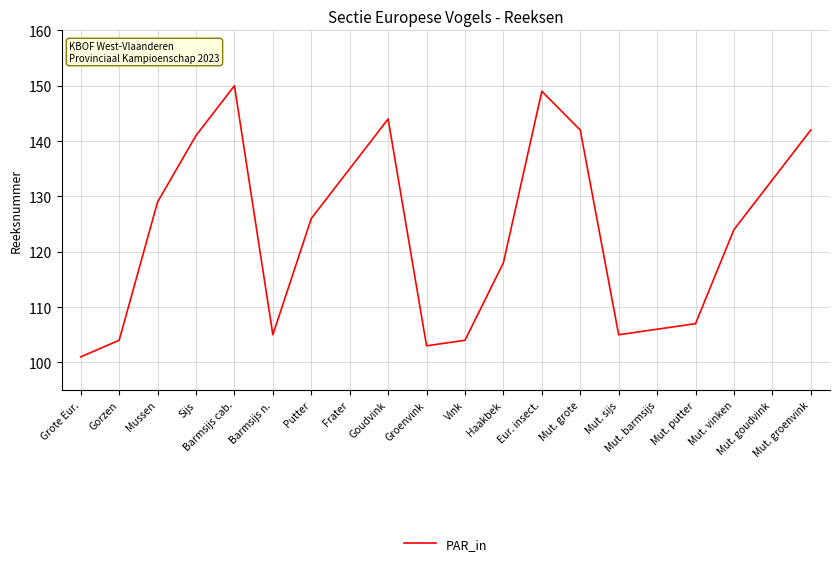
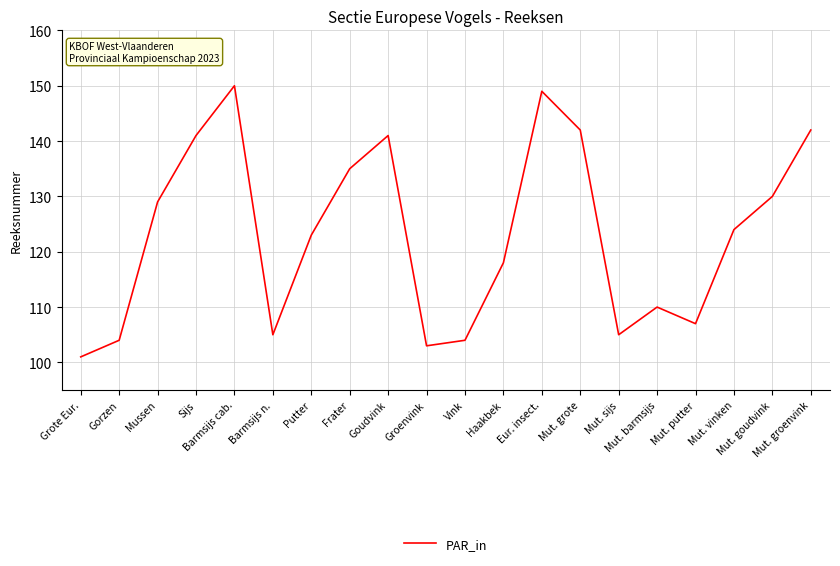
Putter: 126 -> 123
Goudvink: 144 -> 141
Mut. barmsijs: 106 -> 110
Mut. goudvink: 133 -> 130
